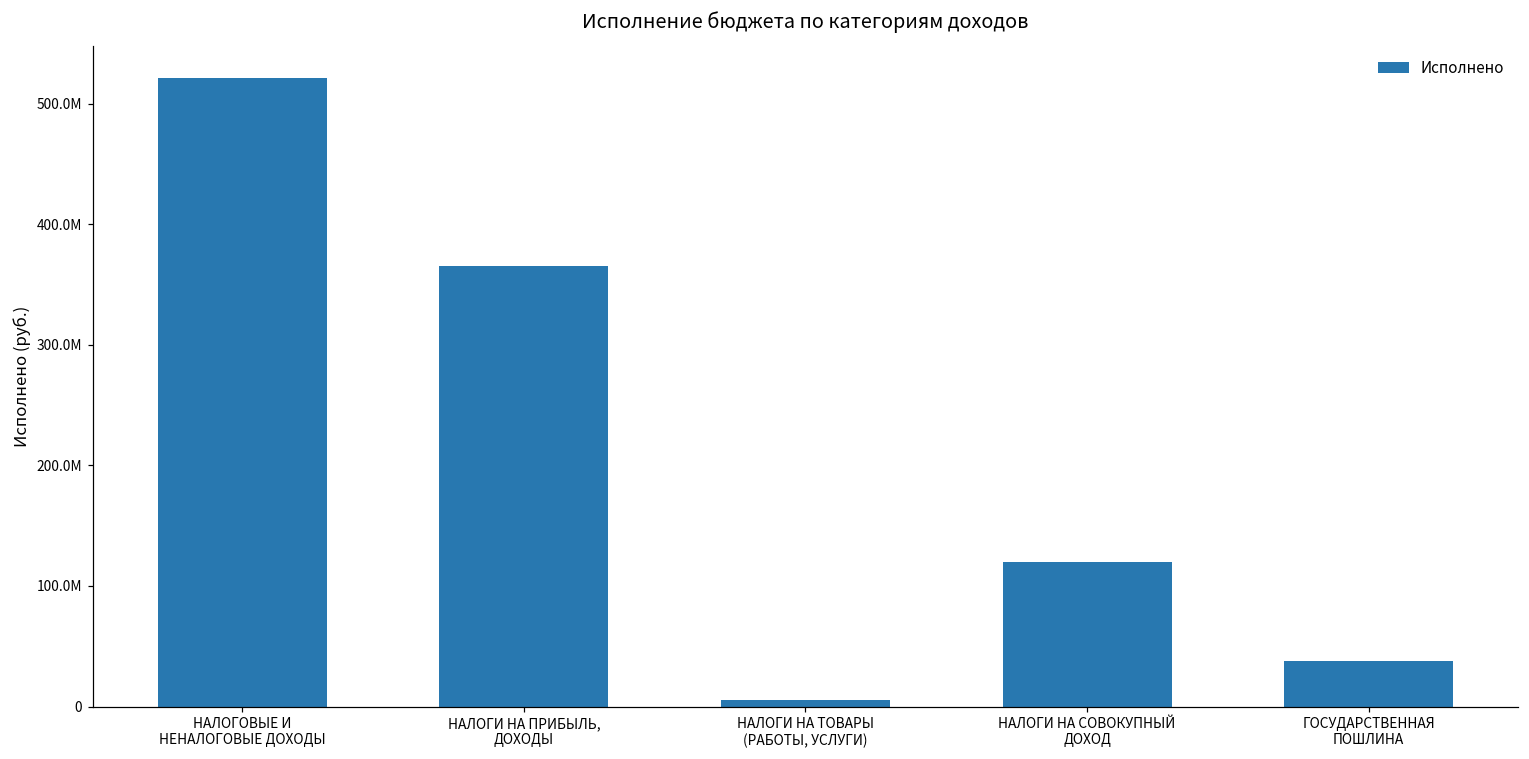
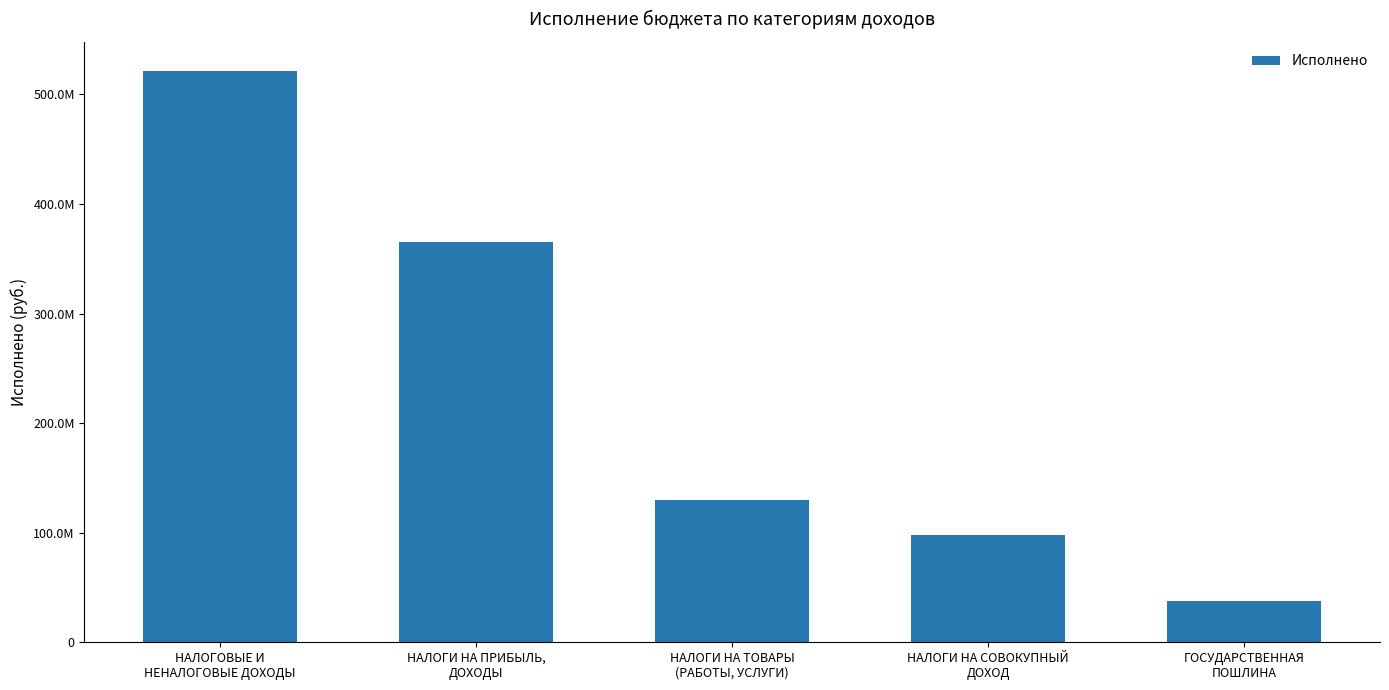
НАЛОГИ НА ТОВАРЫ (РАБОТЫ, УСЛУГИ): 6000000 -> 130000000
НАЛОГИ НА СОВОКУПНЫЙ ДОХОД: 120000000 -> 98000000
